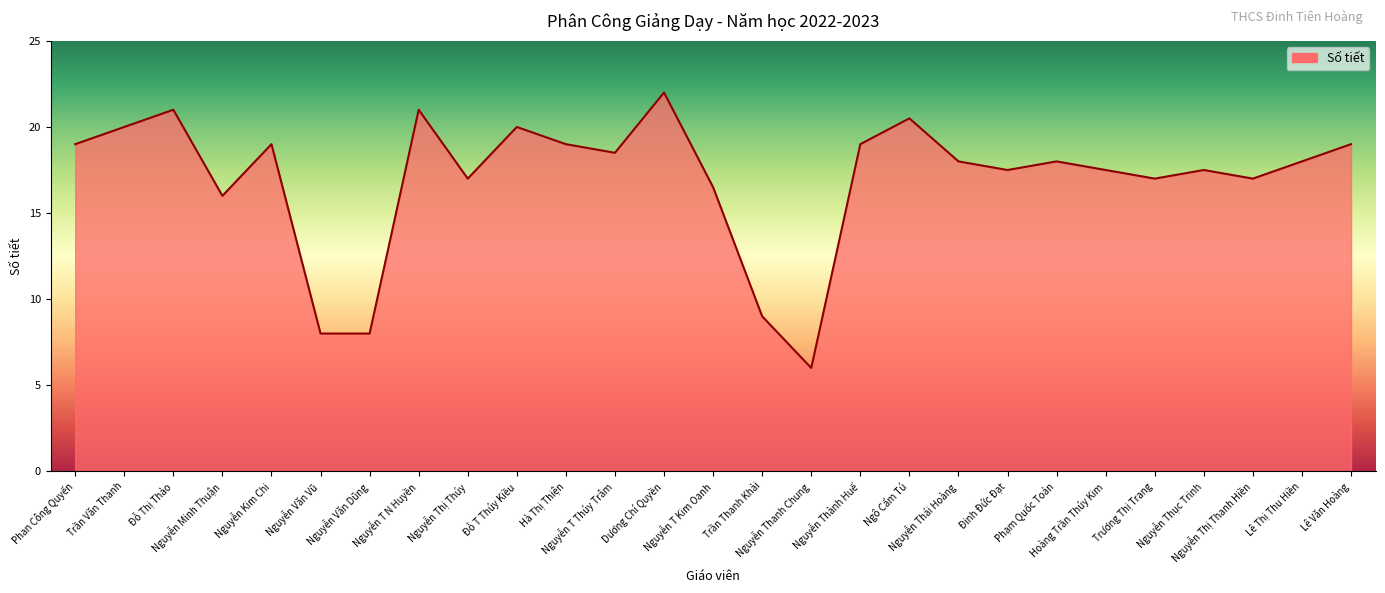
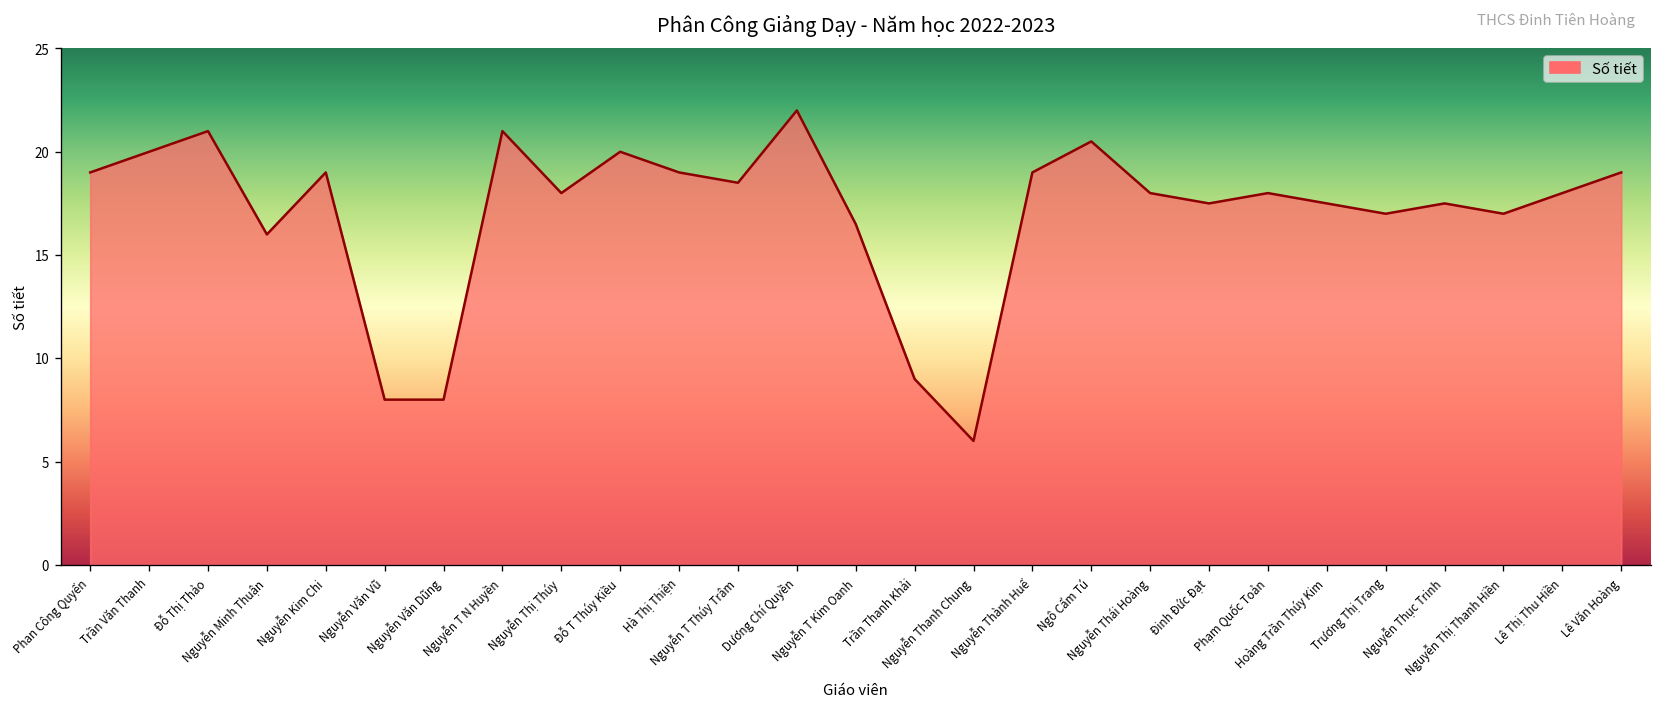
Nguyễn Thị Thúy: 17 -> 18
